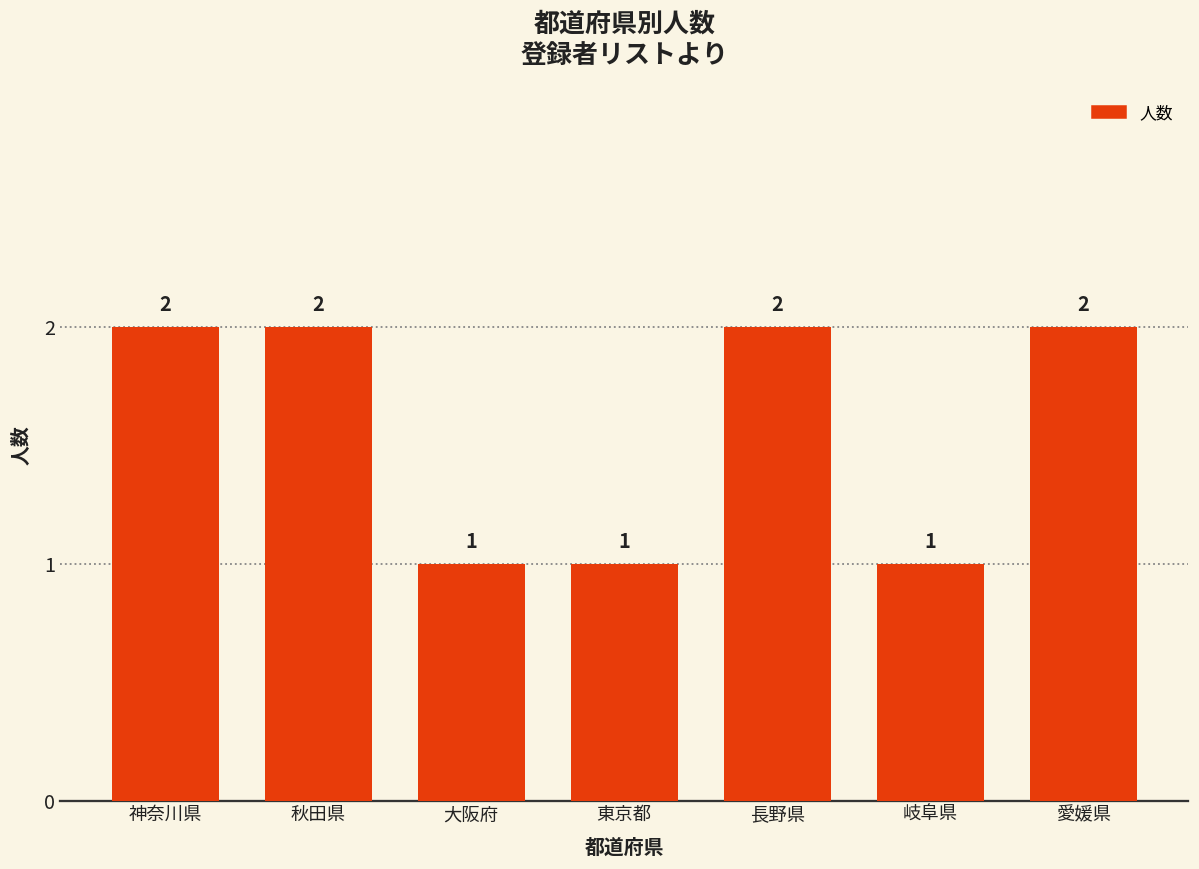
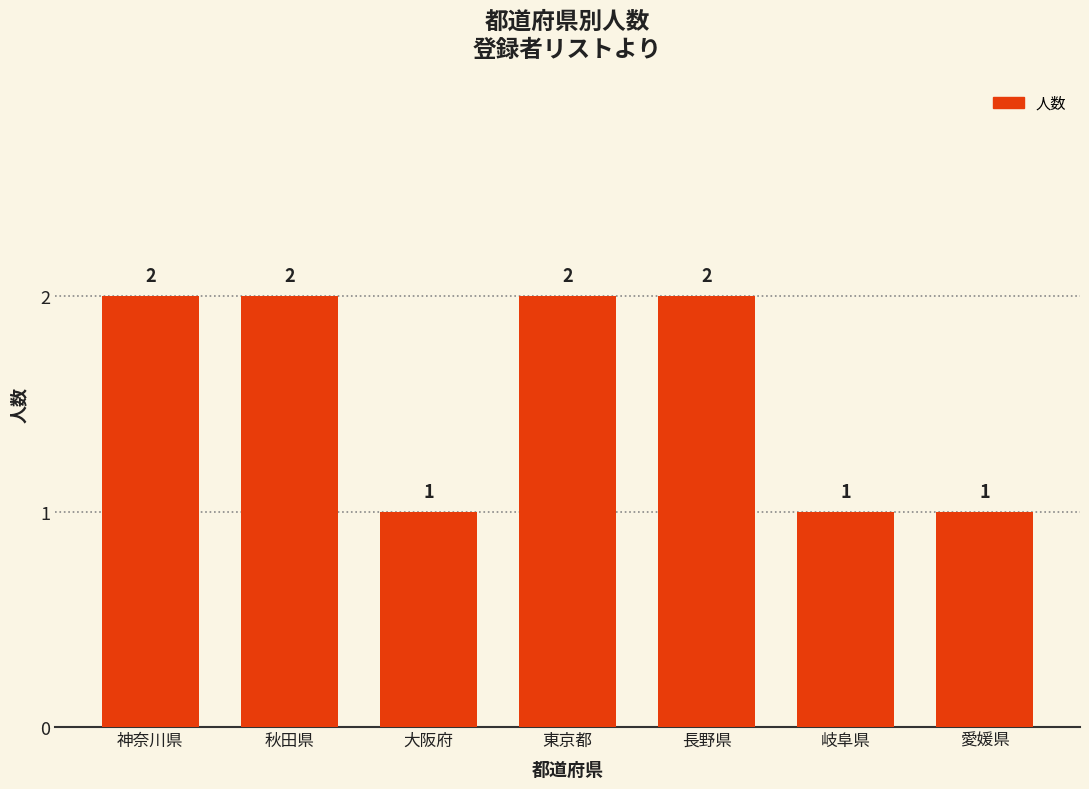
東京都: 1 -> 2
愛媛県: 2 -> 1
